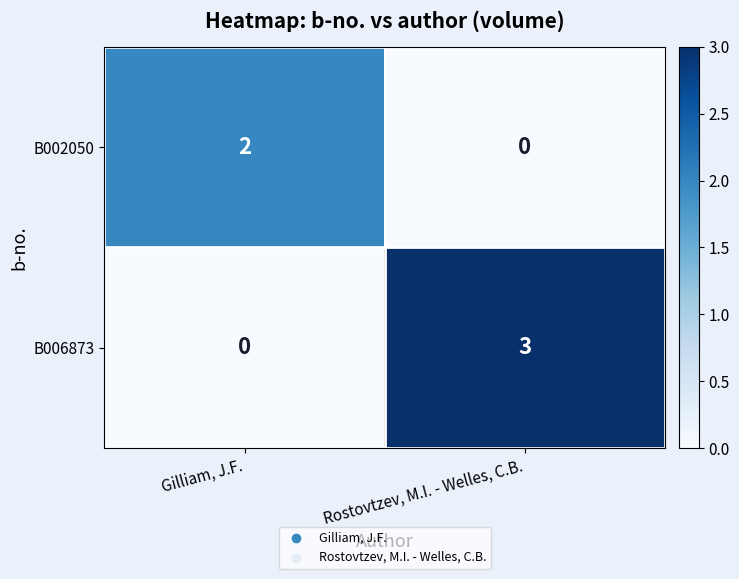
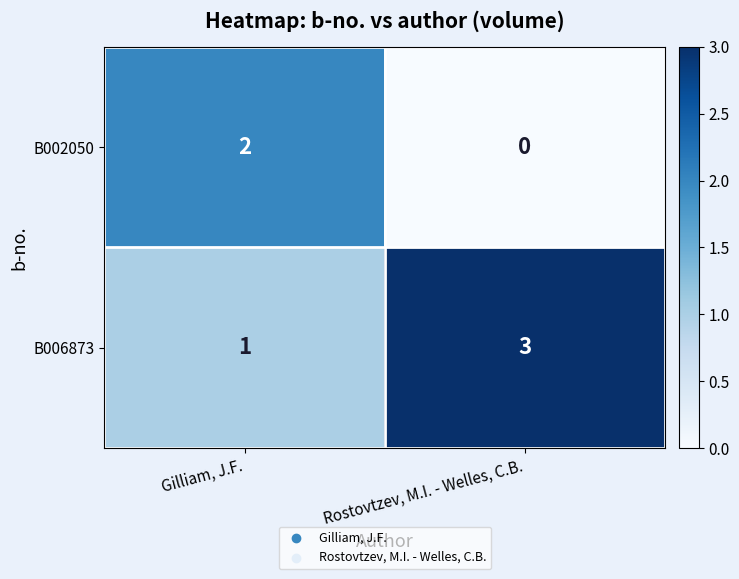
B006873, Gilliam, J.F.: 0 -> 1
